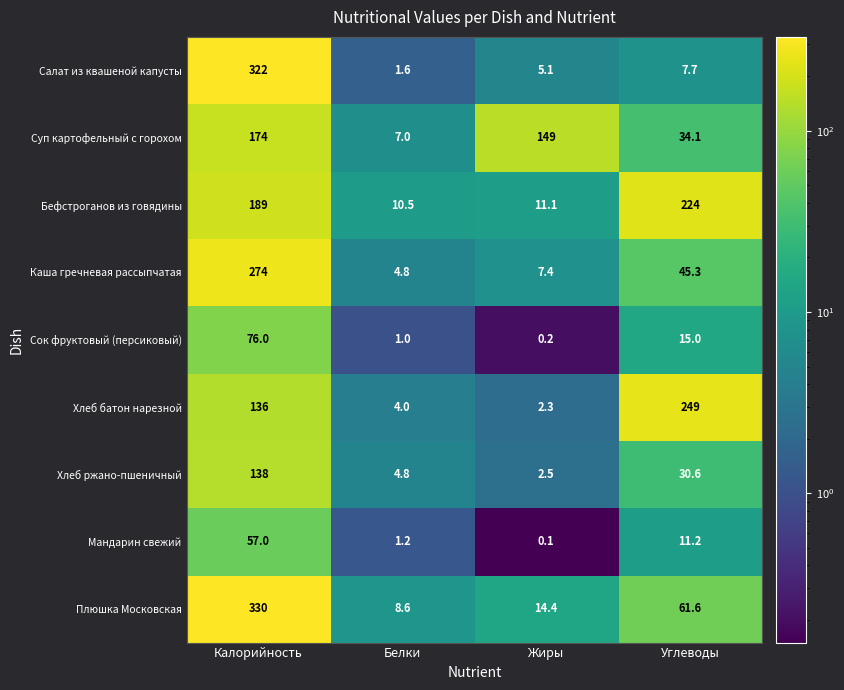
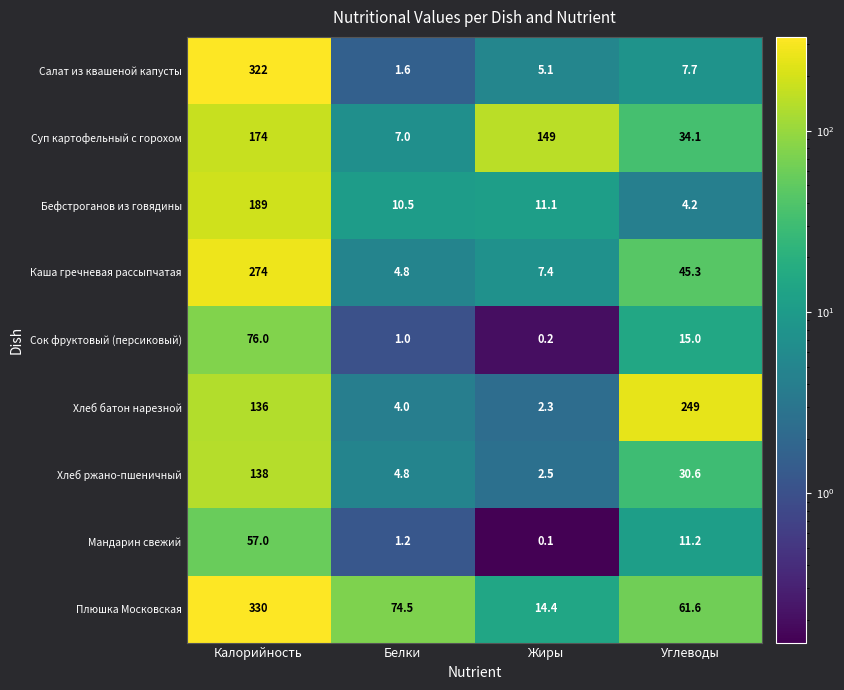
Бефстроганов из говядины, Углеводы: 224 -> 4.2
Плюшка Московская, Белки: 8.6 -> 74.5
